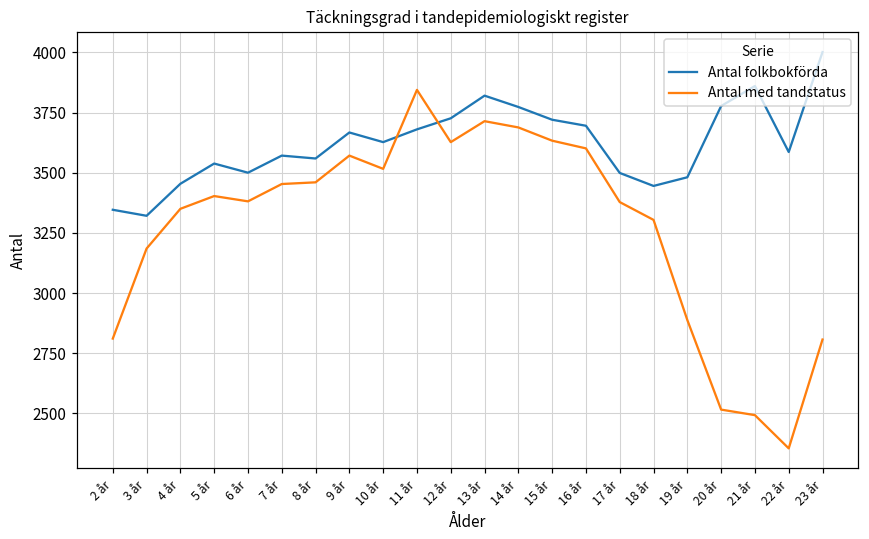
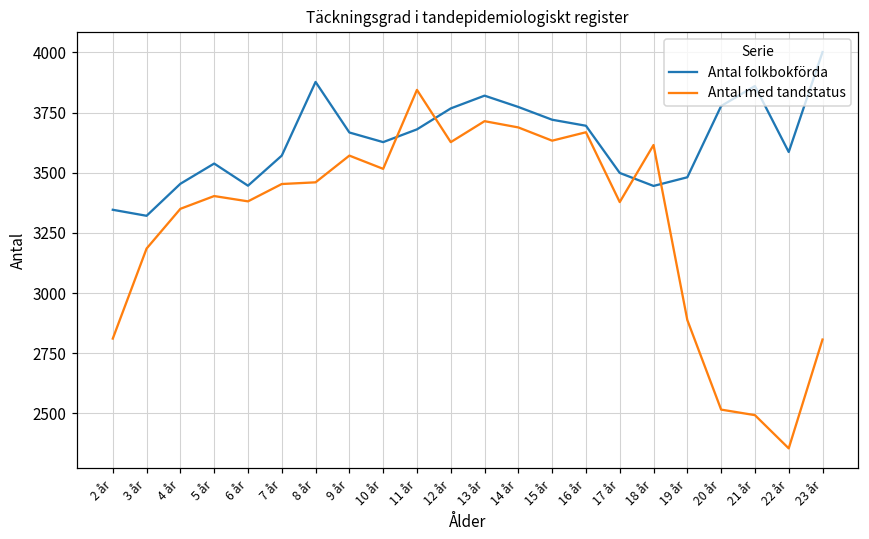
Antal folkbokförda, 6 år: 3500 -> 3450
Antal folkbokförda, 8 år: 3560 -> 3880
Antal folkbokförda, 12 år: 3730 -> 3770
Antal med tandstatus, 16 år: 3600 -> 3670
Antal med tandstatus, 18 år: 3300 -> 3620
